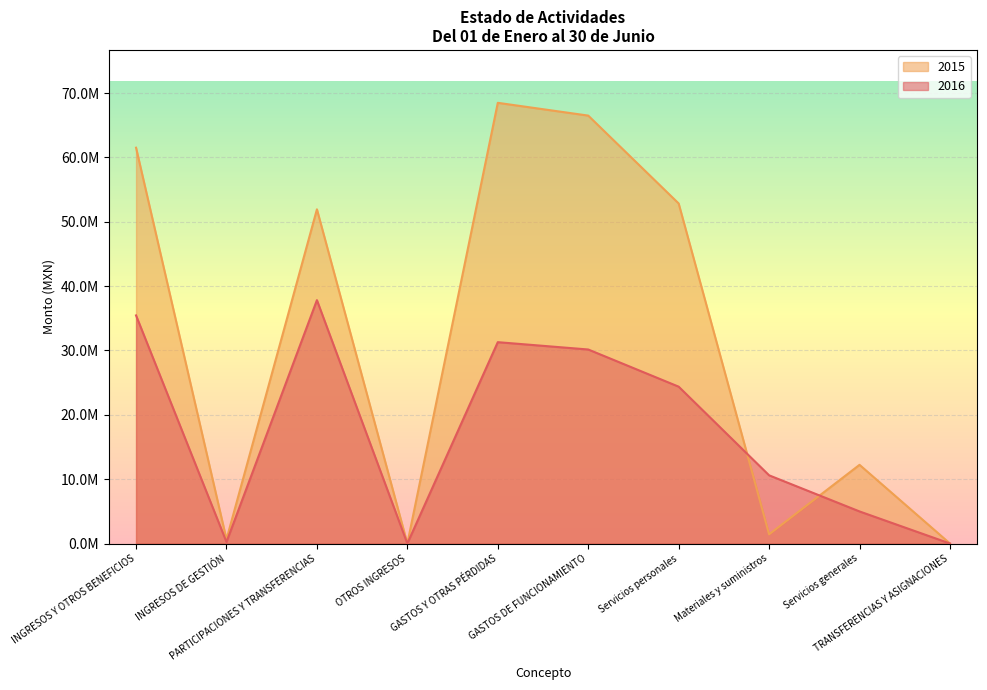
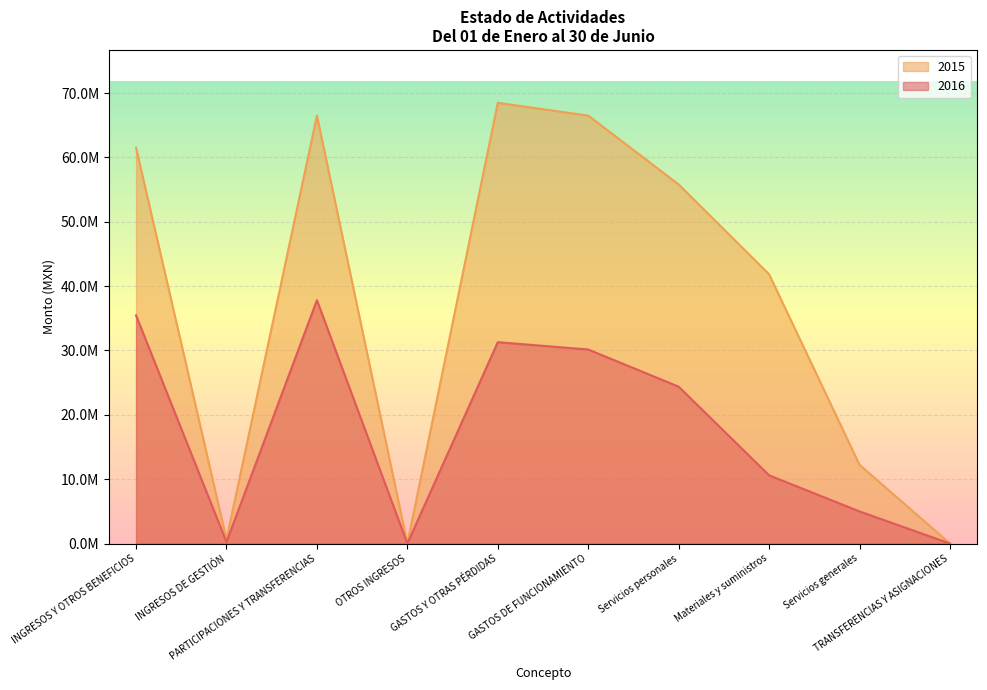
2015, PARTICIPACIONES Y TRANSFERENCIAS: 52000000 -> 66000000
2015, Servicios personales: 53000000 -> 56000000
2015, Materiales y suministros: 1000000 -> 42000000
